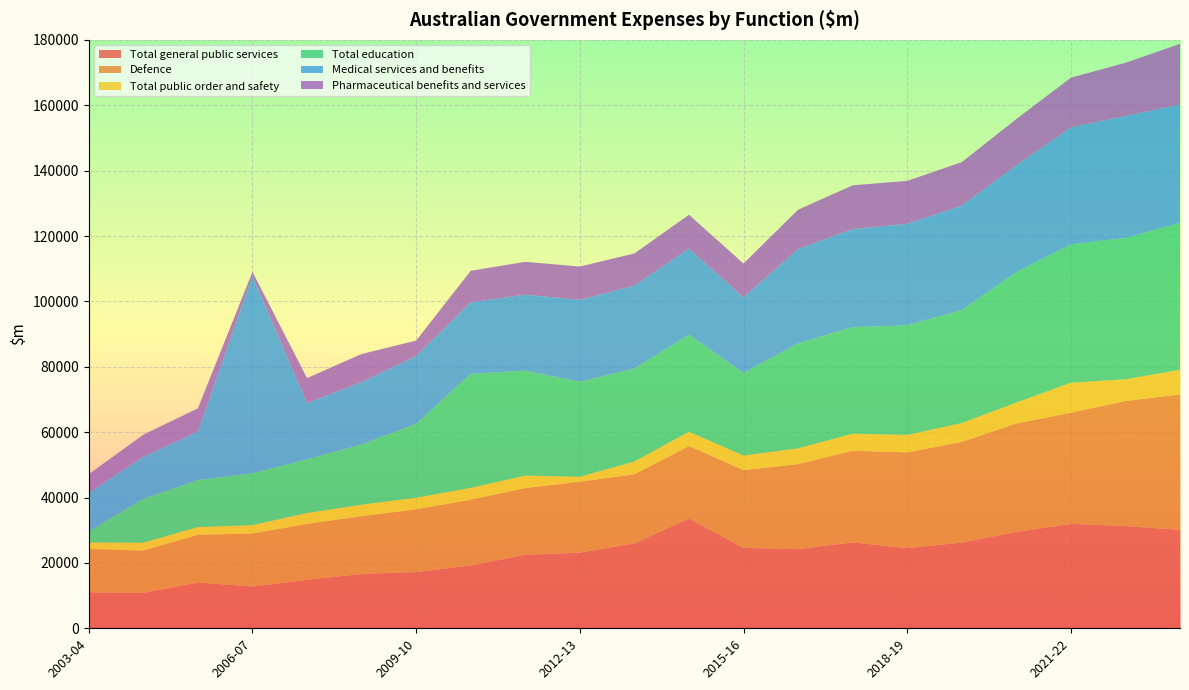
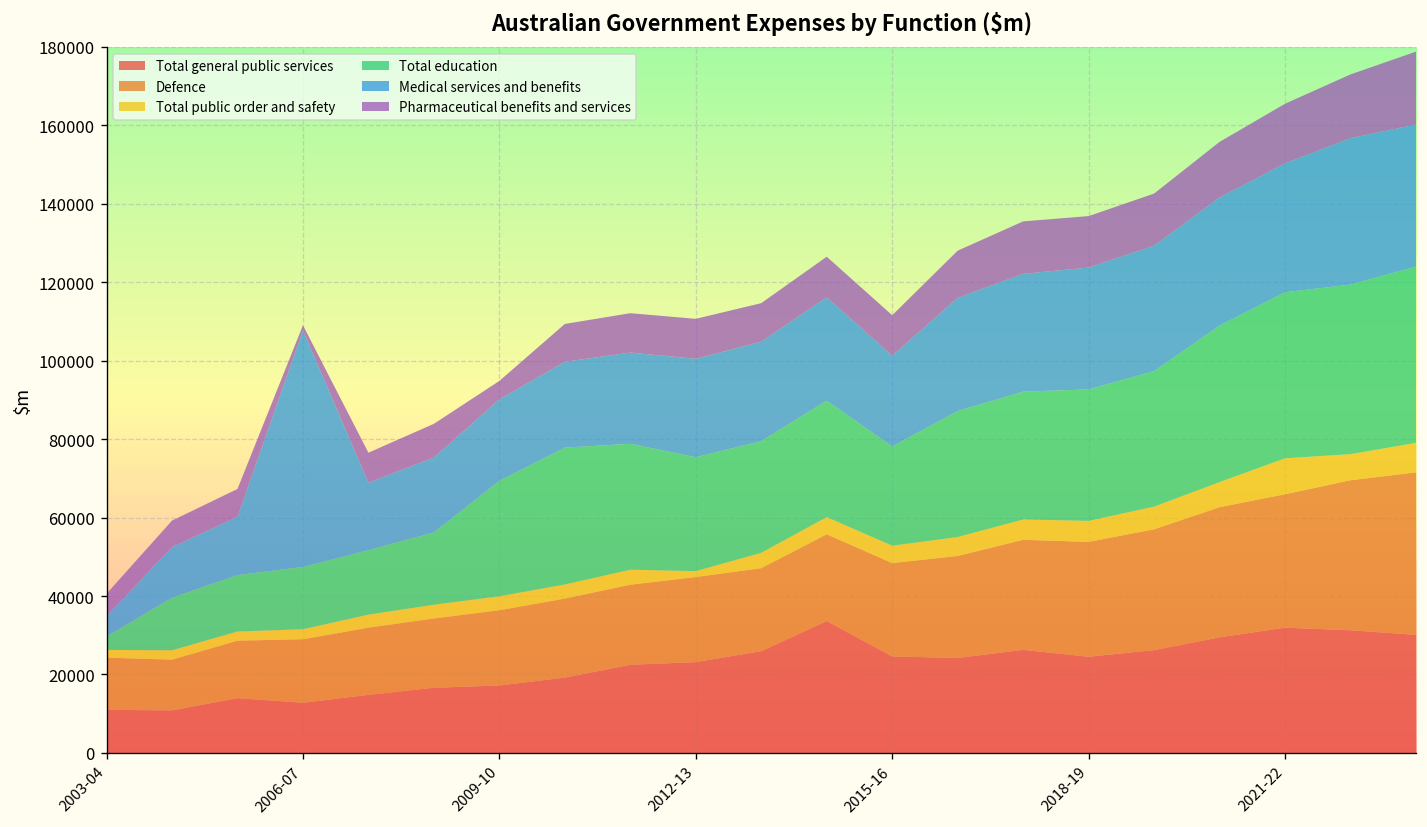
Medical services and benefits, 2003-04: 12000 -> 5000
Total education, 2009-10: 23000 -> 29000
Medical services and benefits, 2021-22: 36000 -> 33000
